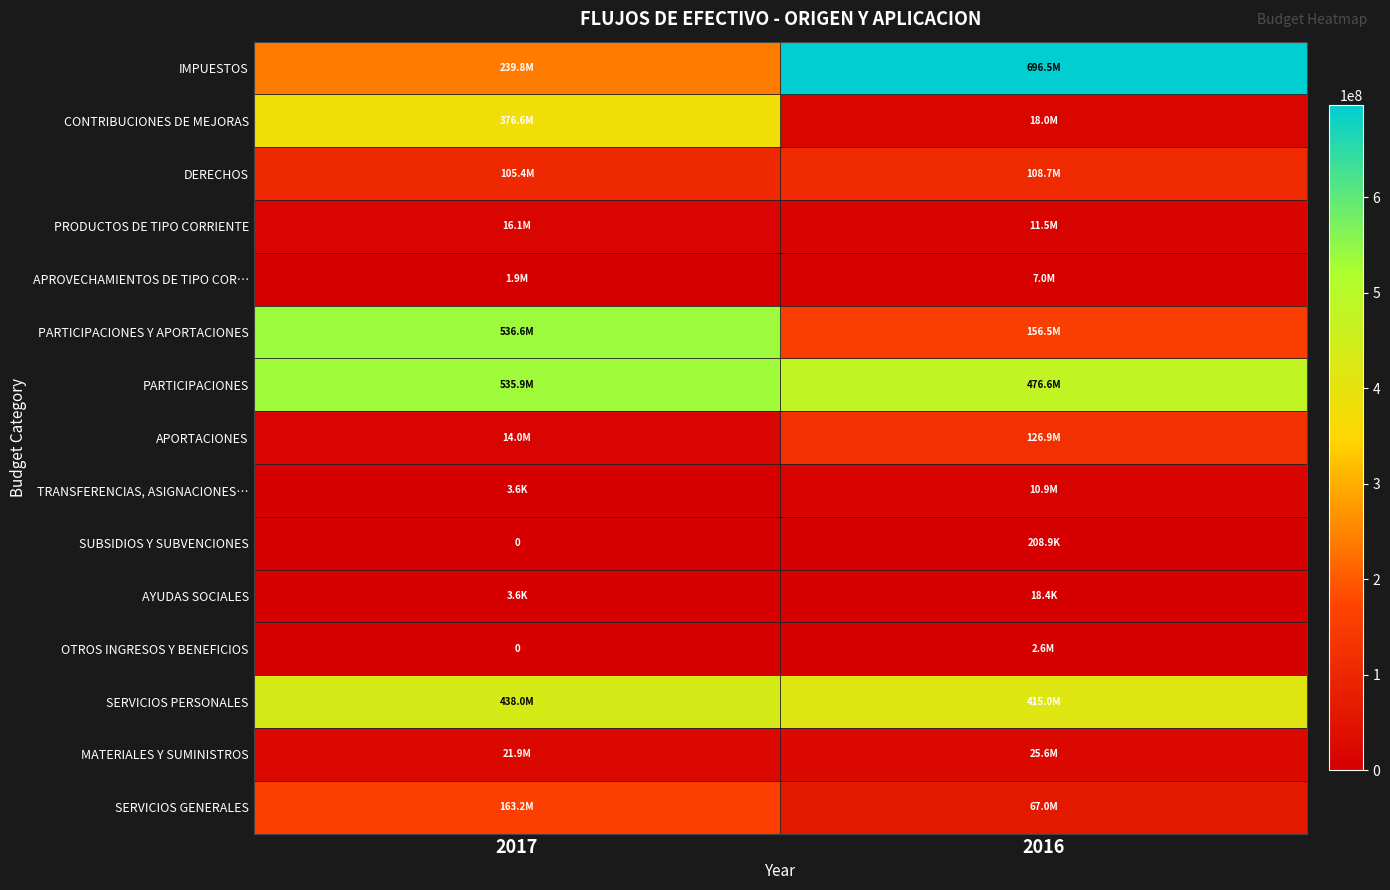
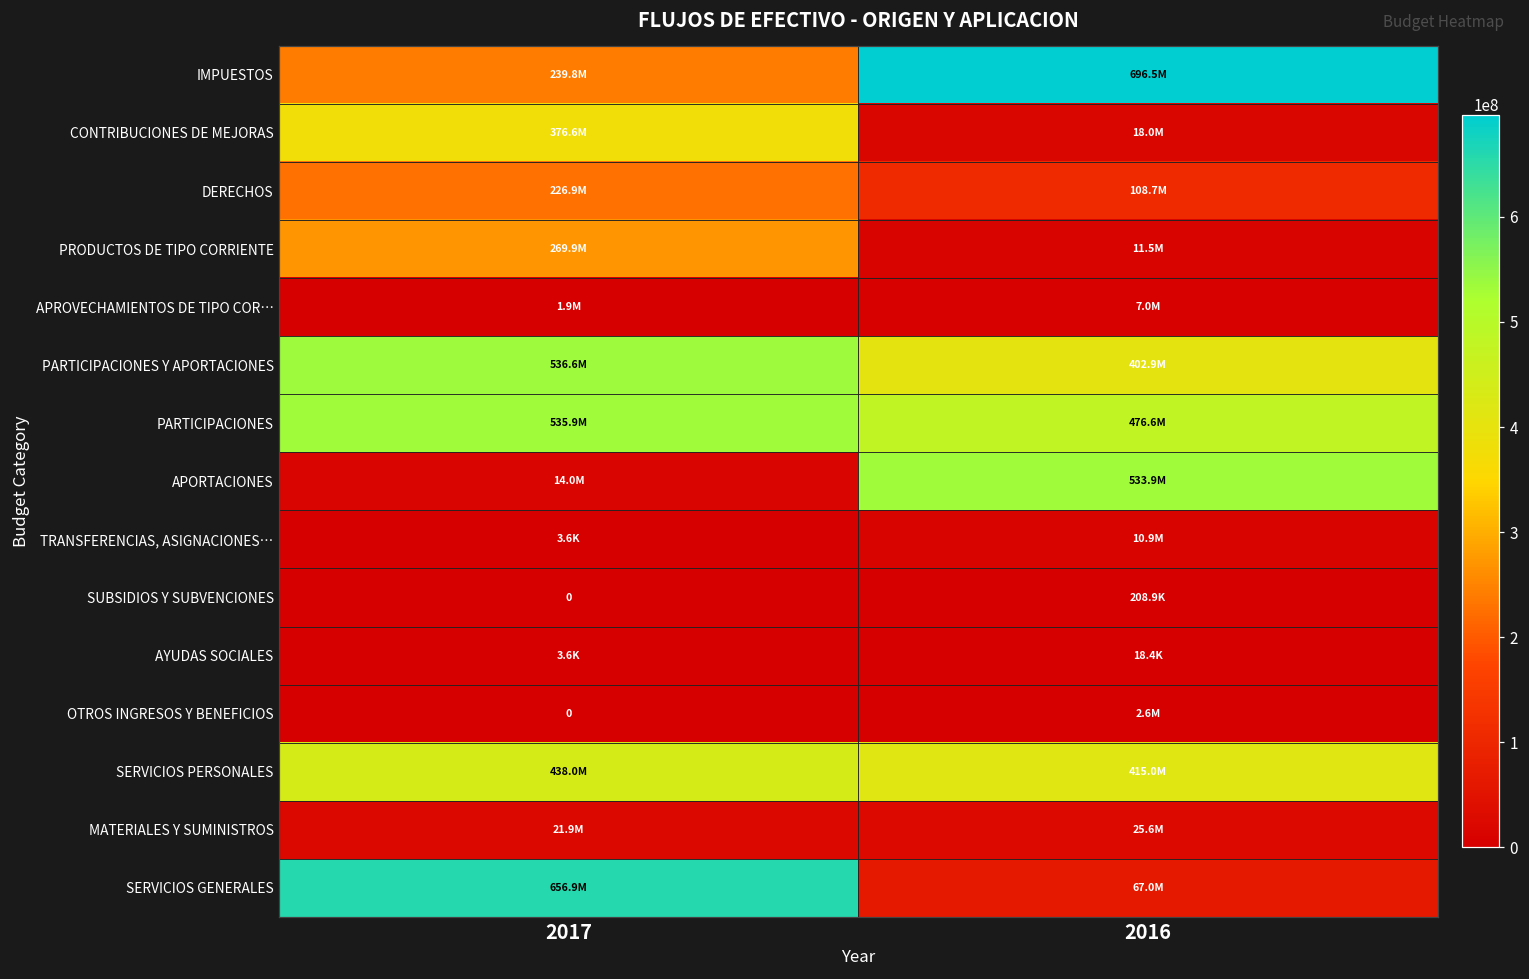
DERECHOS, 2017: 105.4M -> 226.9M
PRODUCTOS DE TIPO CORRIENTE, 2017: 16.1M -> 269.9M
PARTICIPACIONES Y APORTACIONES, 2016: 156.5M -> 402.9M
APORTACIONES, 2016: 126.9M -> 533.9M
SERVICIOS GENERALES, 2017: 163.2M -> 656.9M
